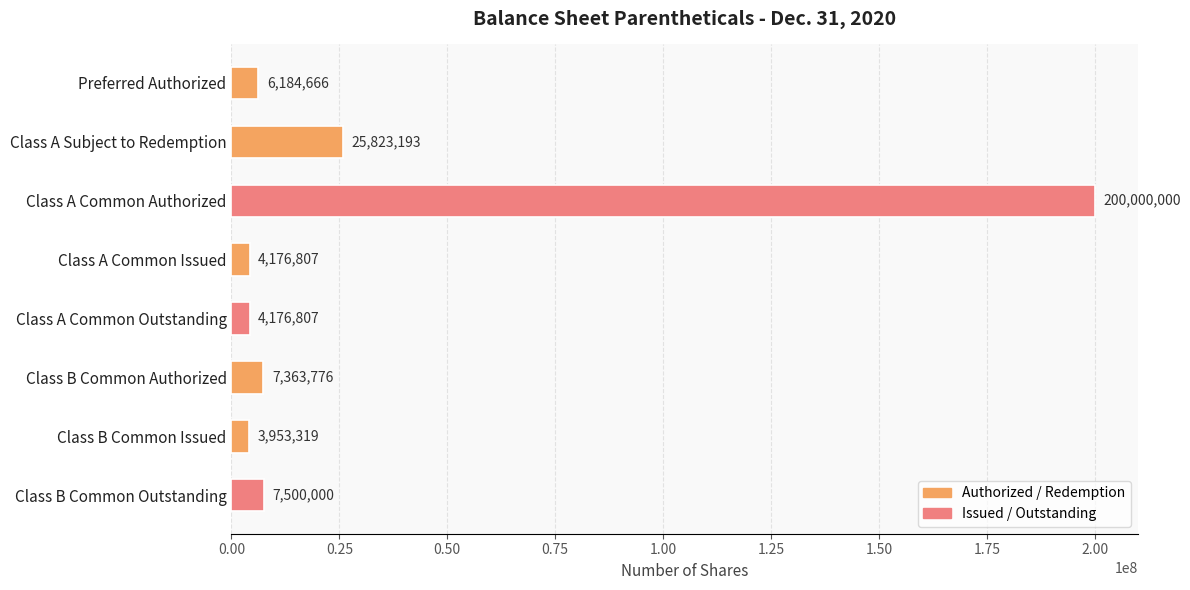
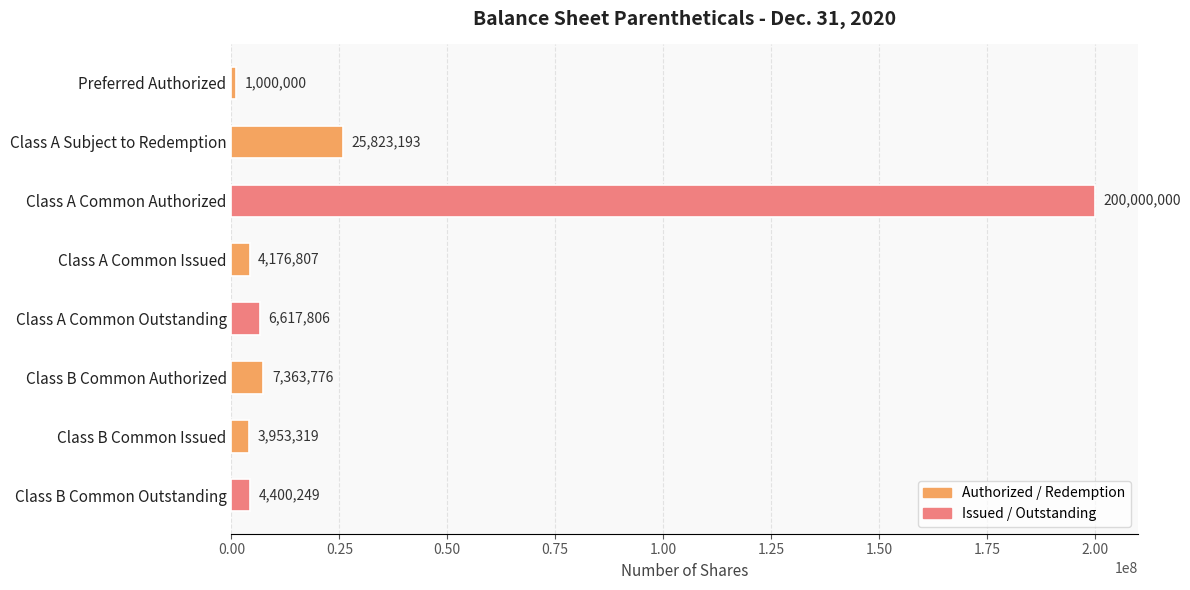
Preferred Authorized: 6,184,666 -> 1,000,000
Class A Common Outstanding: 4,176,807 -> 6,617,806
Class B Common Outstanding: 7,500,000 -> 4,400,249
